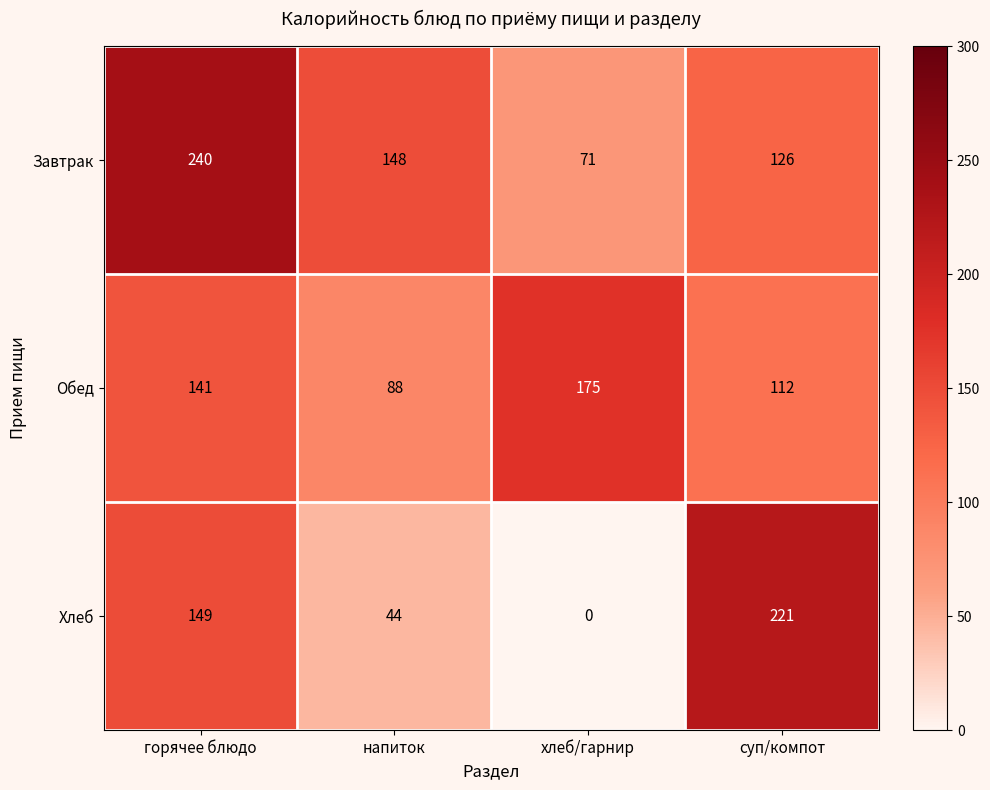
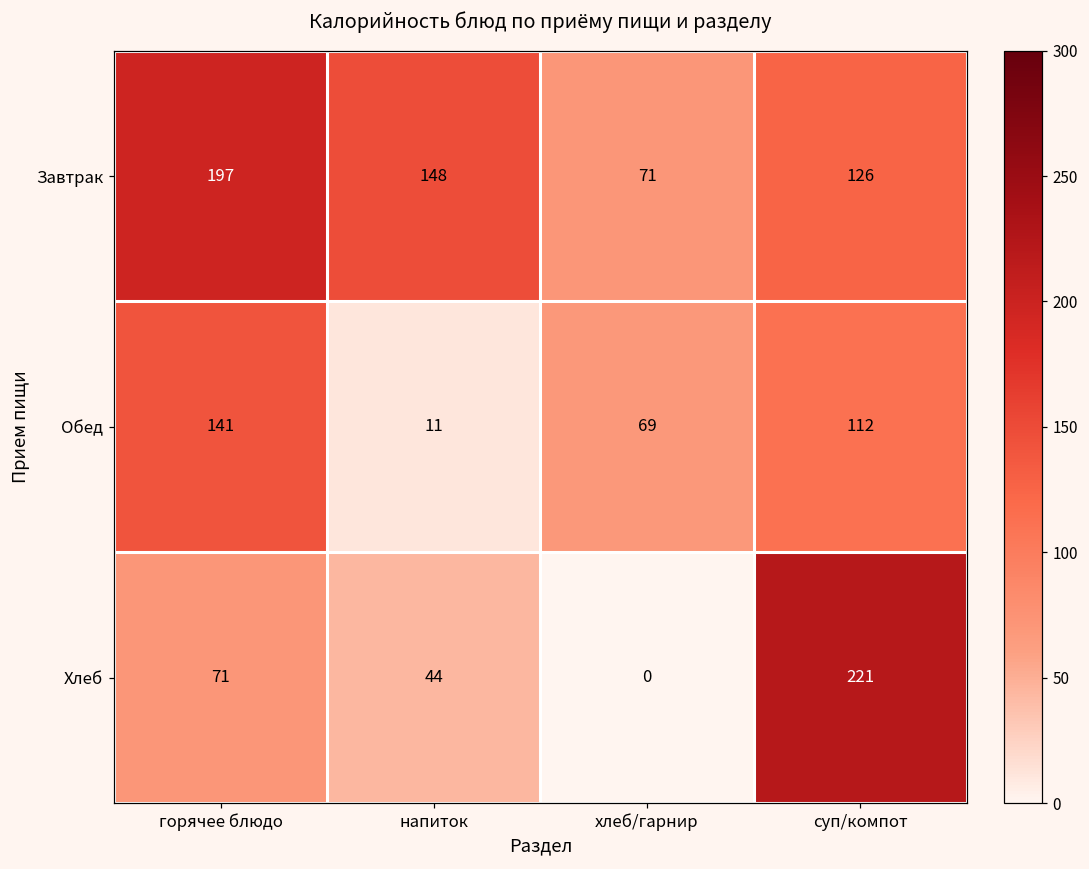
Завтрак, горячее блюдо: 240 -> 197
Обед, напиток: 88 -> 11
Обед, хлеб/гарнир: 175 -> 69
Хлеб, горячее блюдо: 149 -> 71
